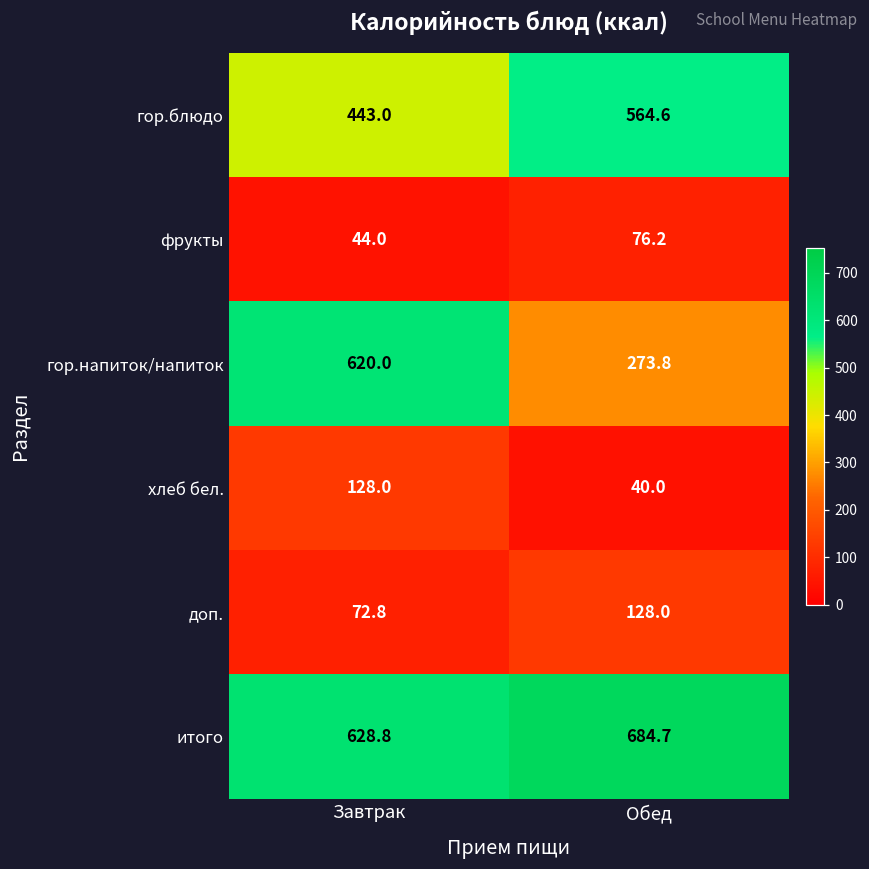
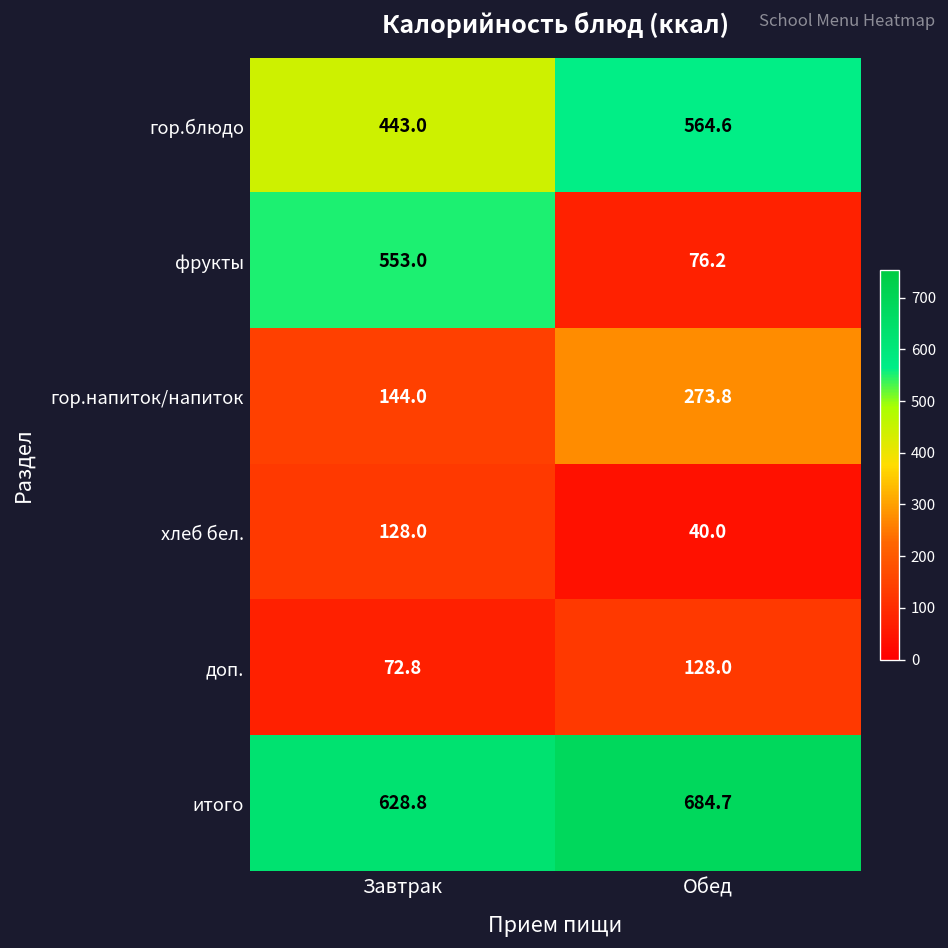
фрукты, Завтрак: 44.0 -> 553.0
гор.напиток/напиток, Завтрак: 620.0 -> 144.0
